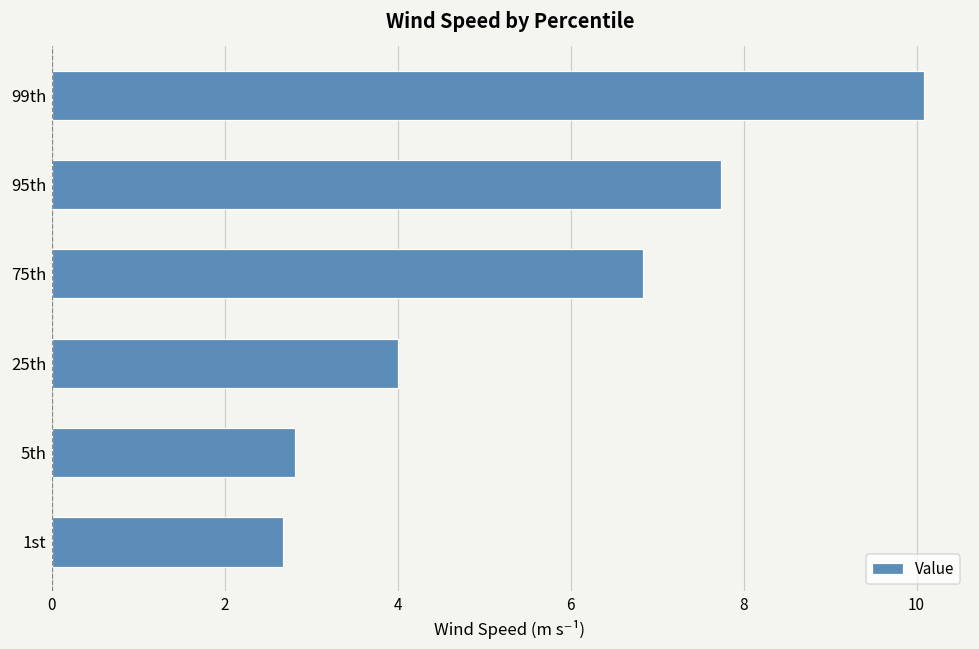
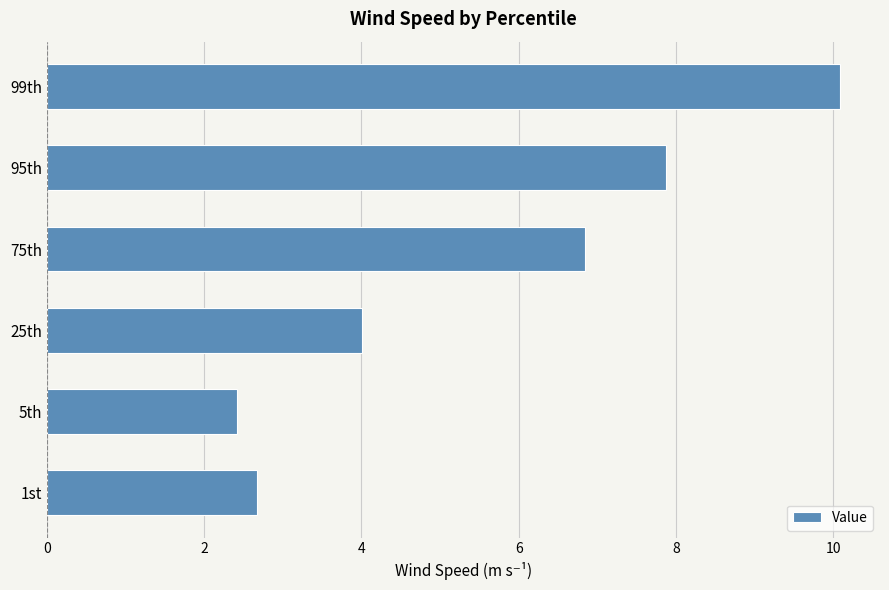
95th: 7.7 -> 7.9
5th: 2.8 -> 2.4
